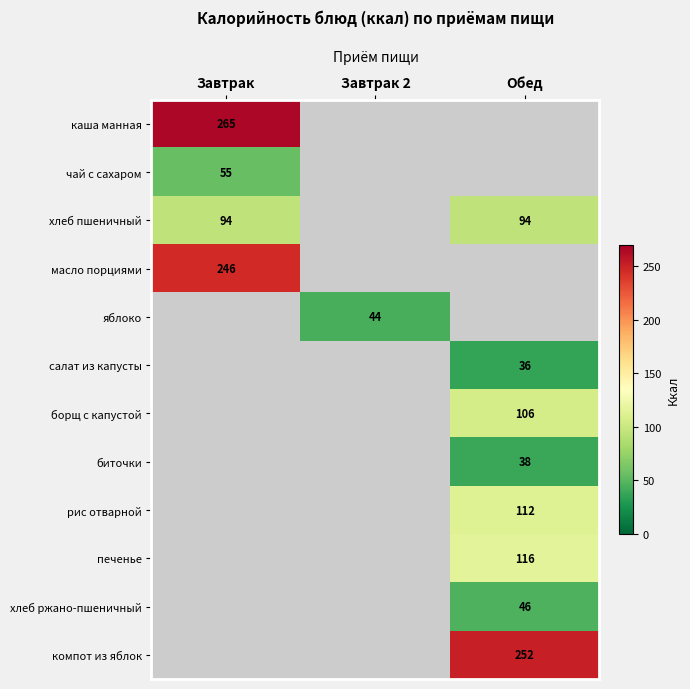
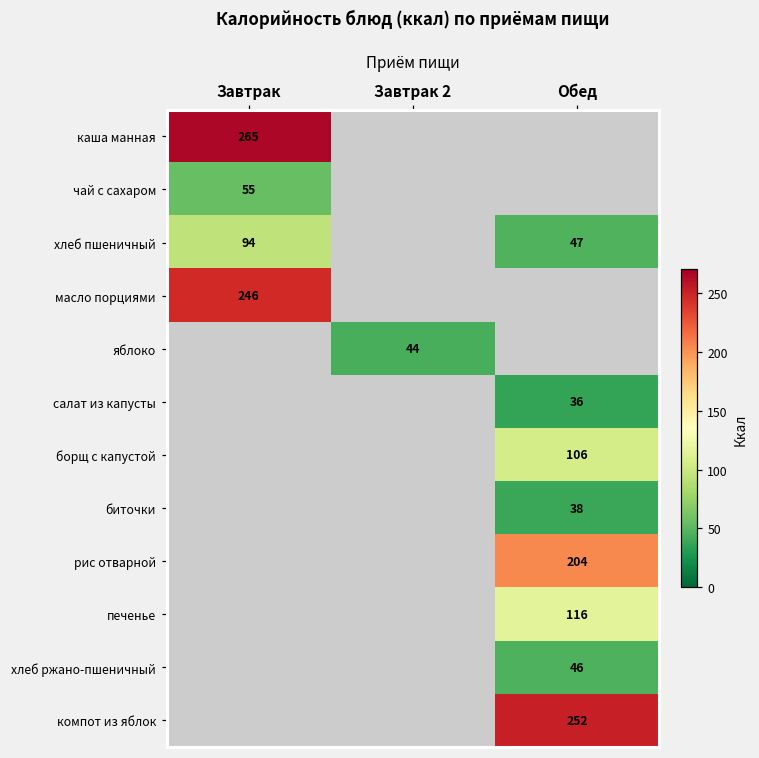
хлеб пшеничный, Обед: 94 -> 47
рис отварной, Обед: 112 -> 204
